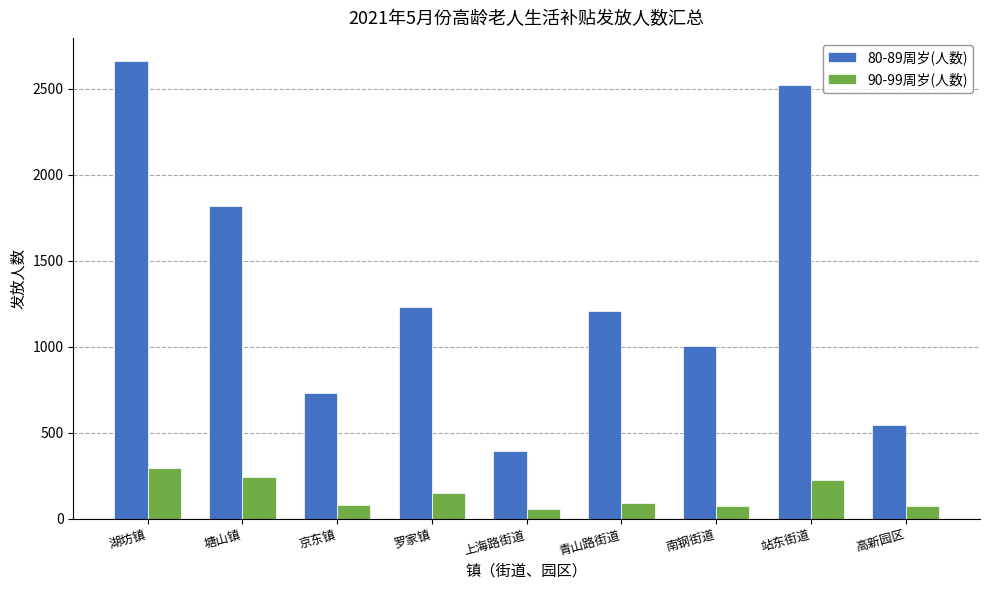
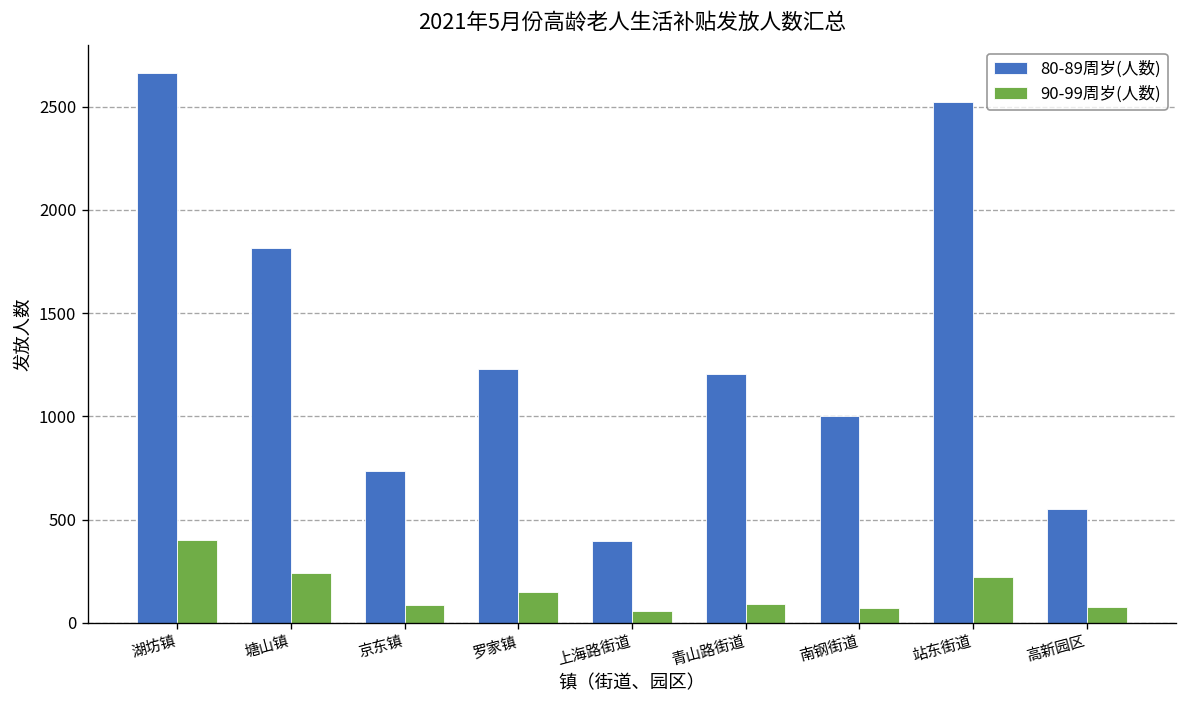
90-99周岁(人数), 湖坊镇: 300 -> 400
